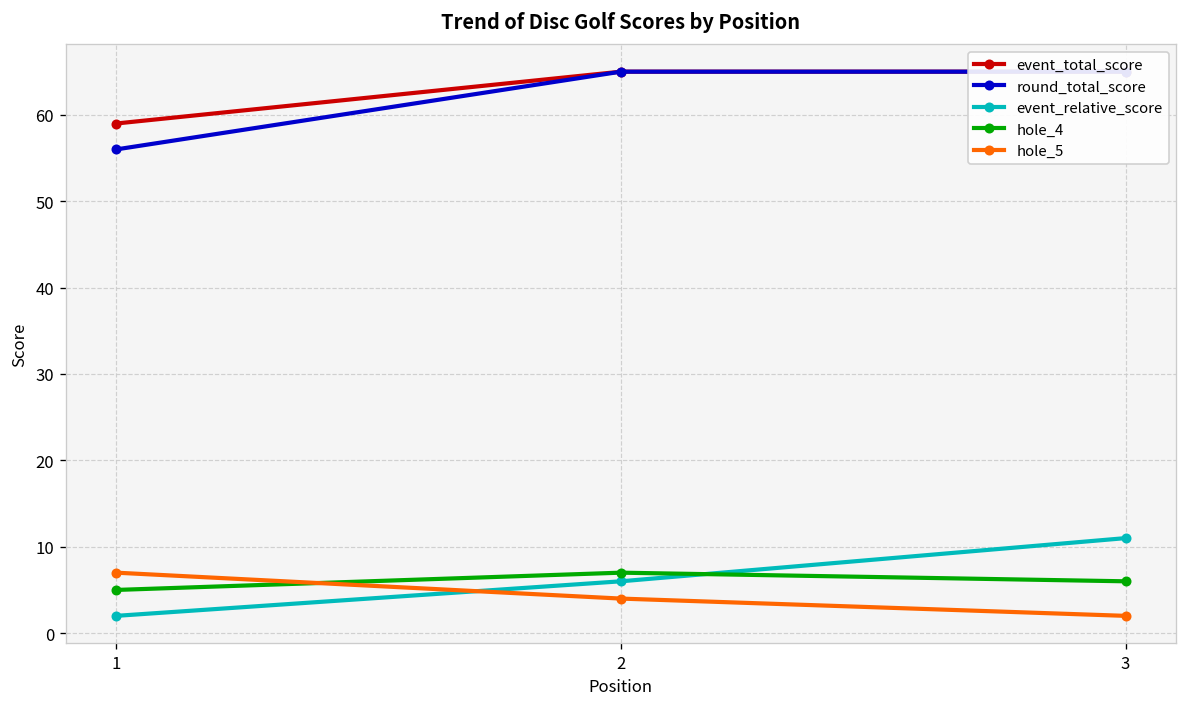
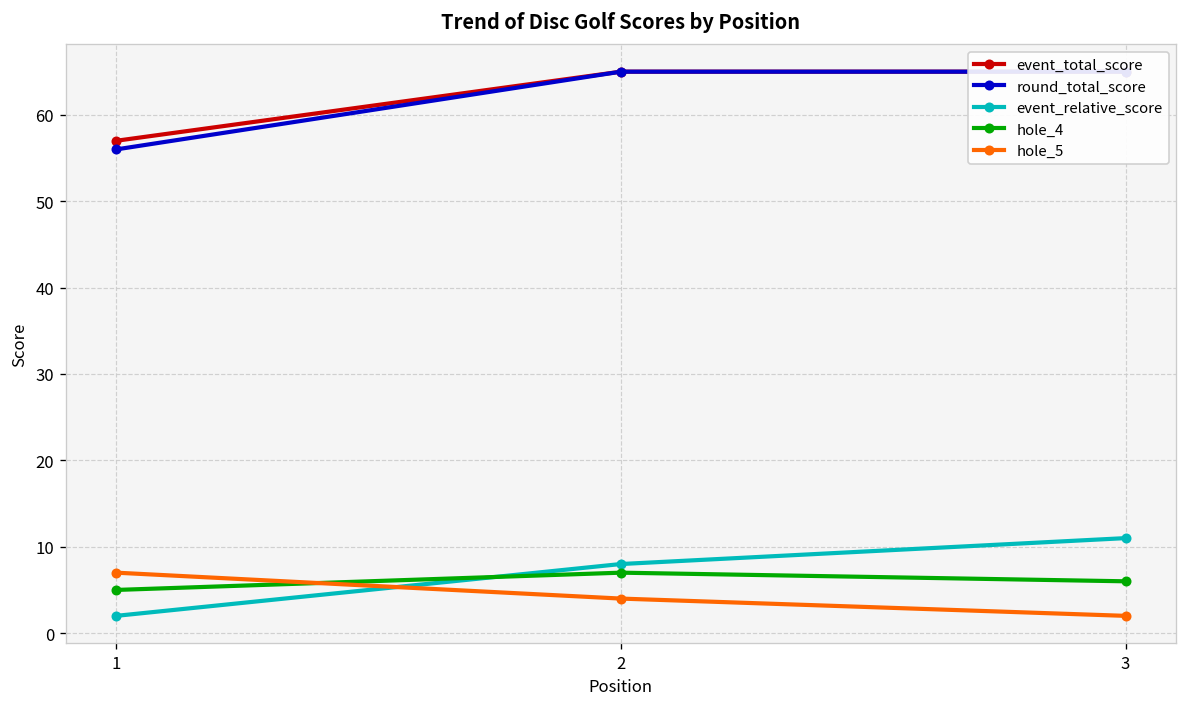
event_total_score, 1: 59 -> 57
event_relative_score, 2: 6 -> 8
